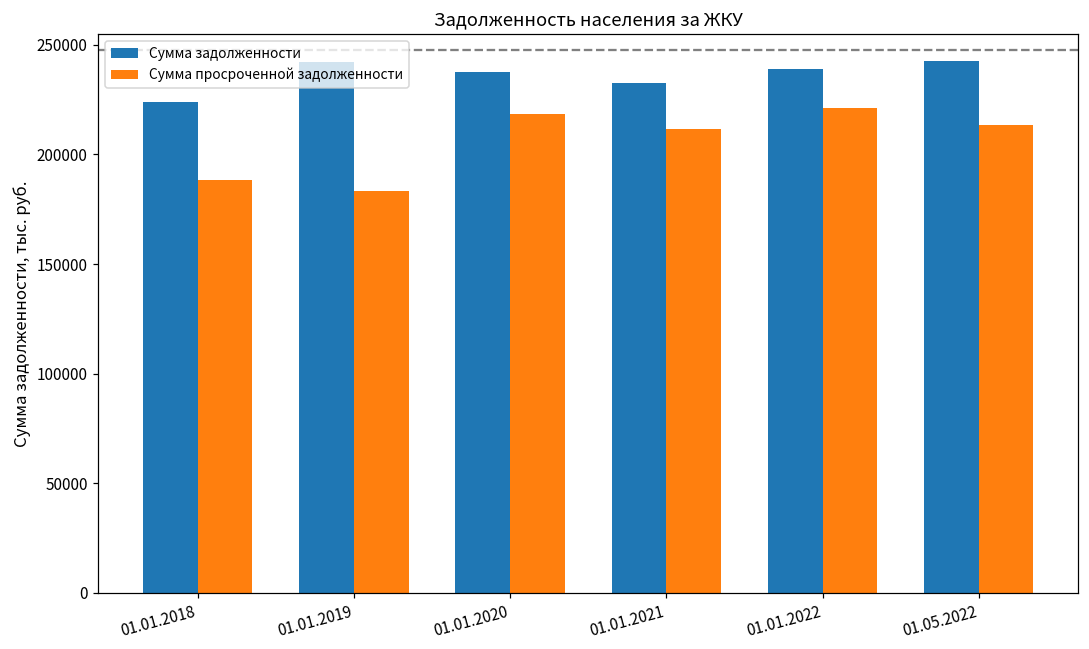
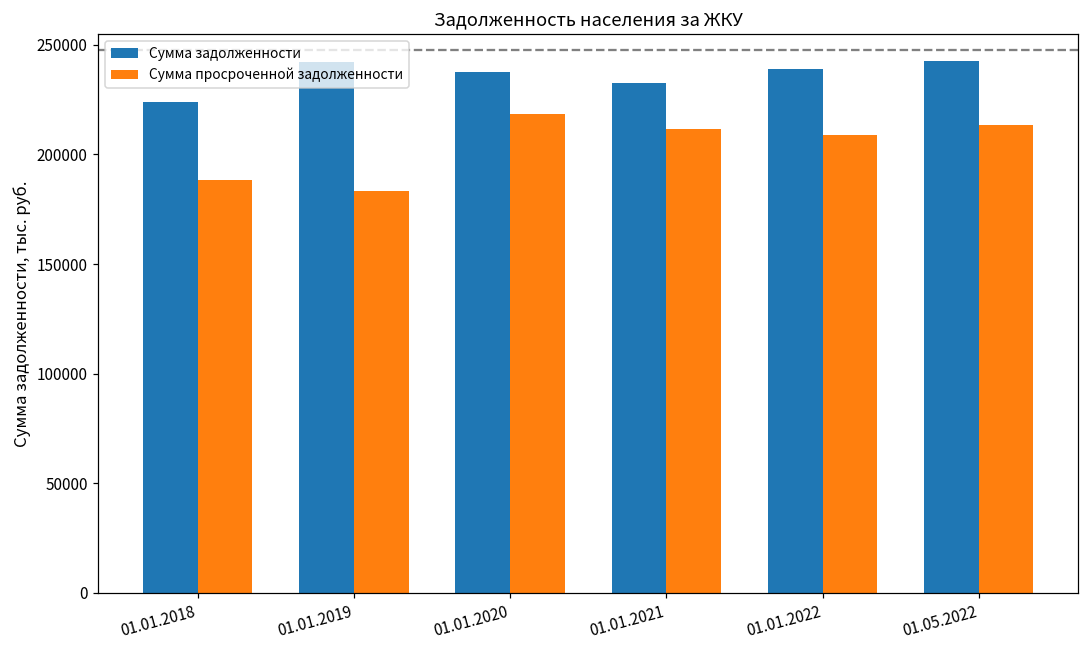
Сумма просроченной задолженности, 01.01.2022: 221000 -> 209000
